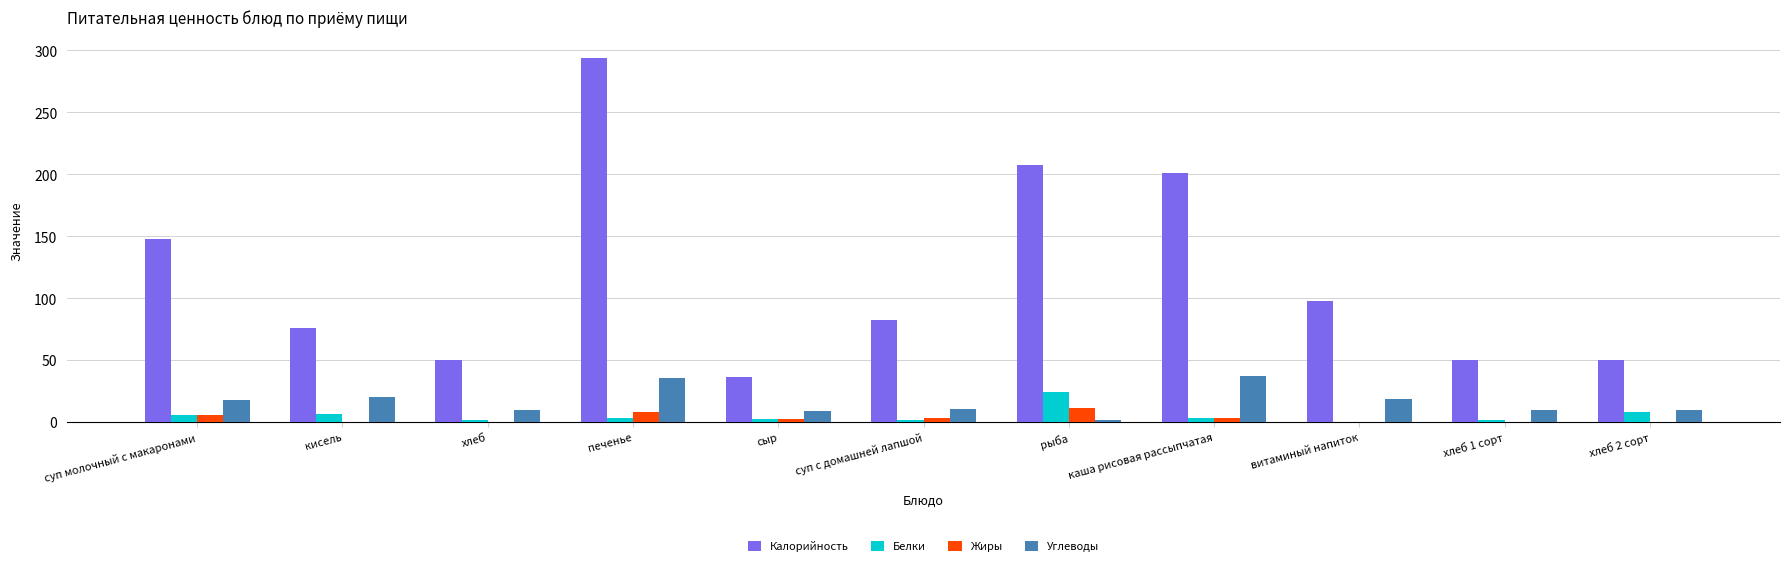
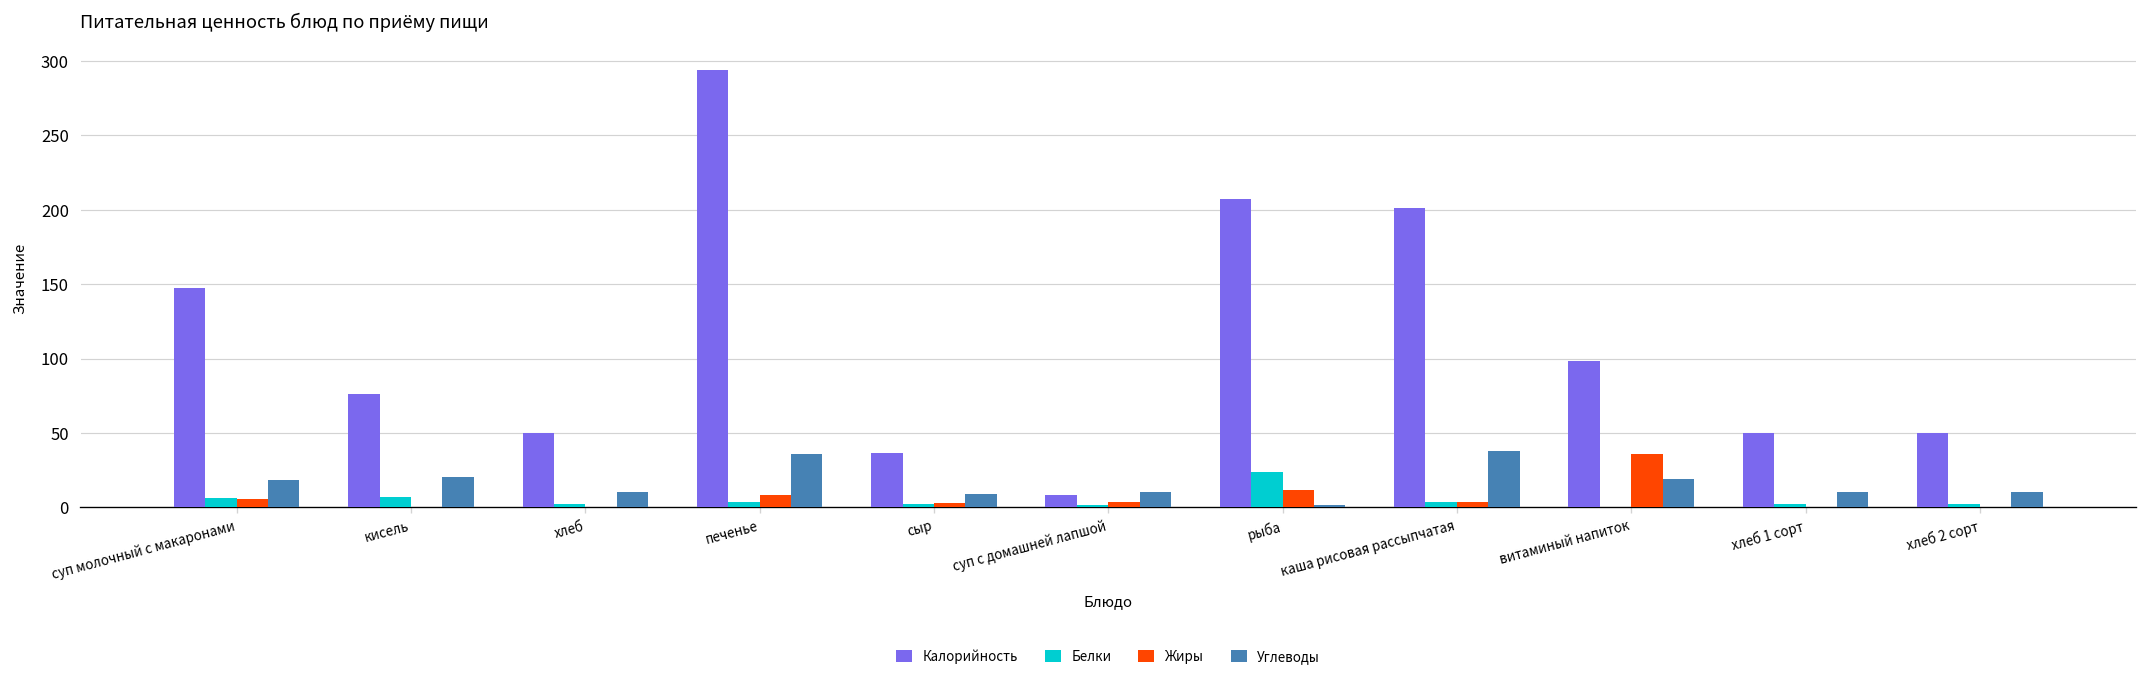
Калорийность, суп с домашней лапшой: 83 -> 8
Жиры, витаминый напиток: 0 -> 36
Белки, хлеб 2 сорт: 9 -> 2
